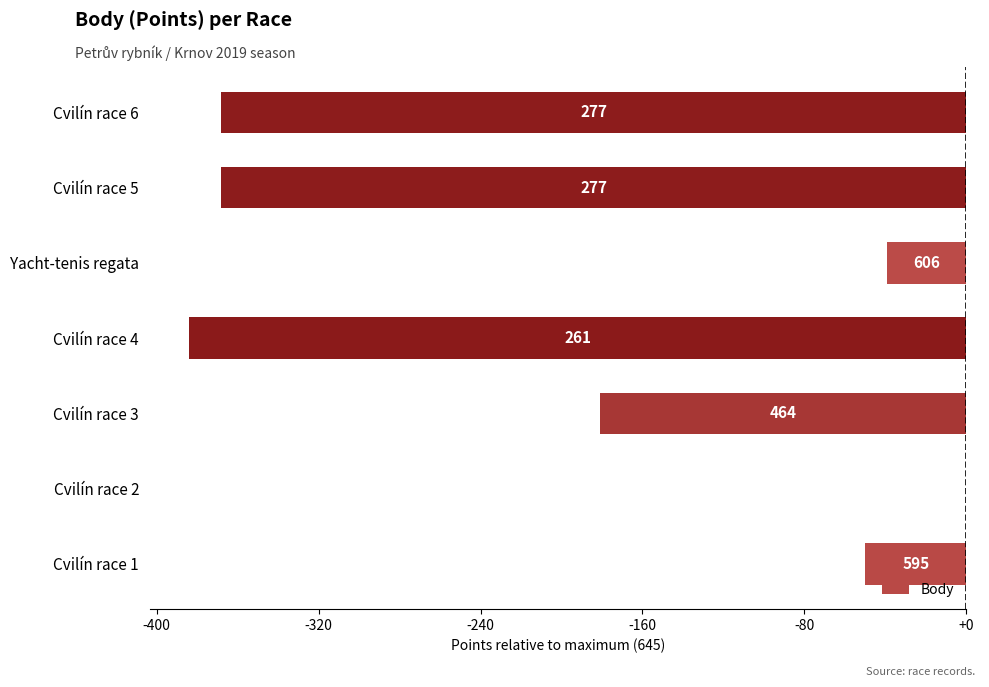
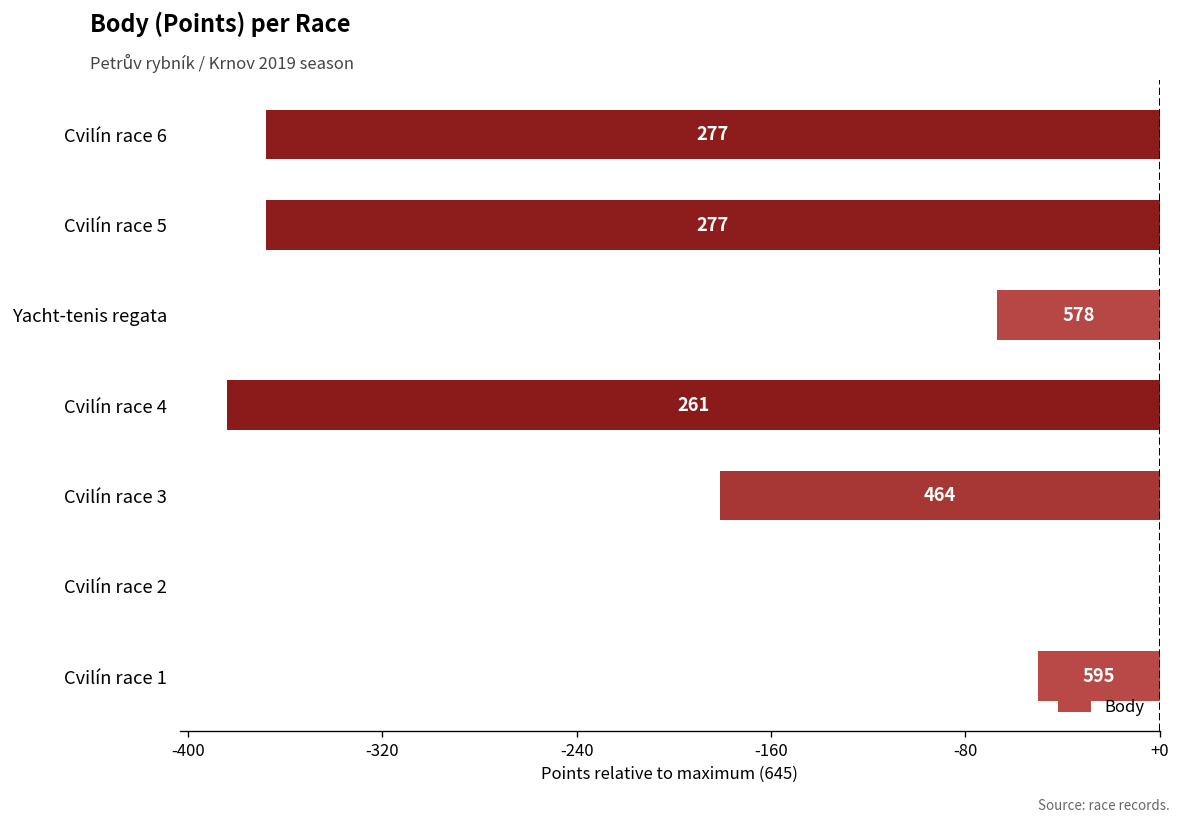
Yacht-tenis regata: 606 -> 578
